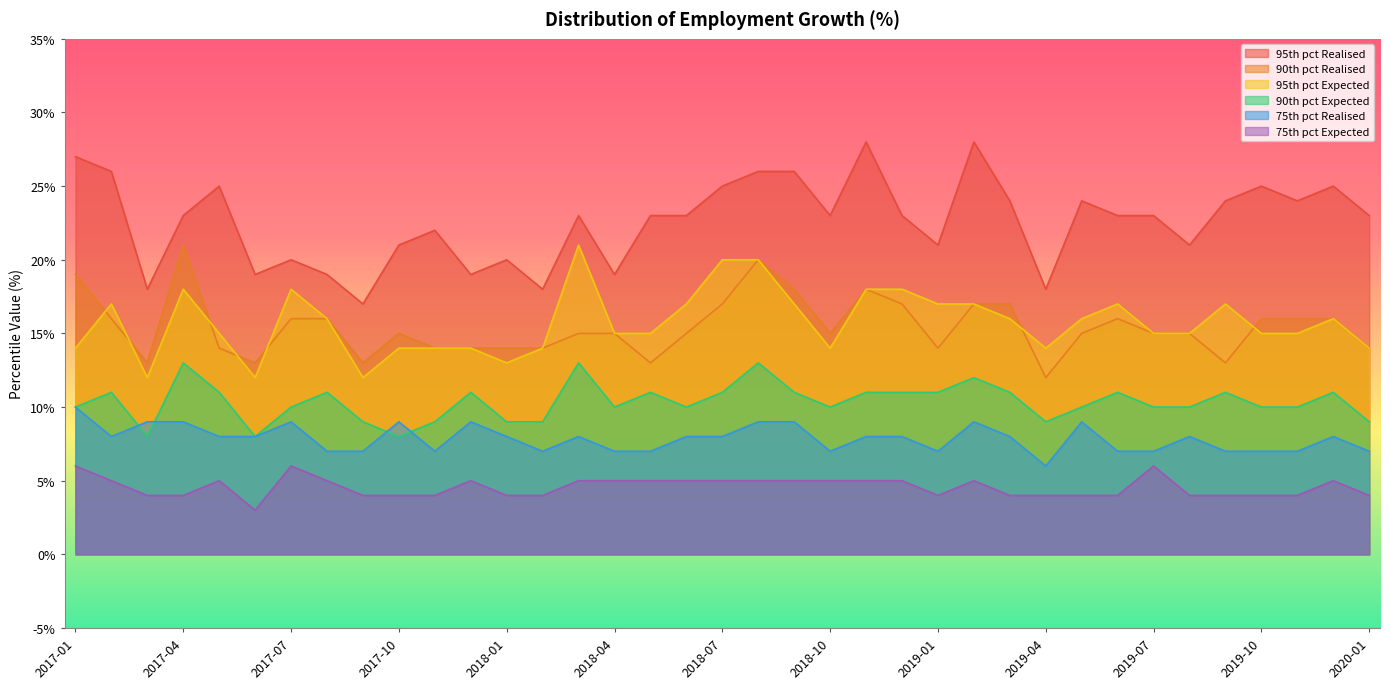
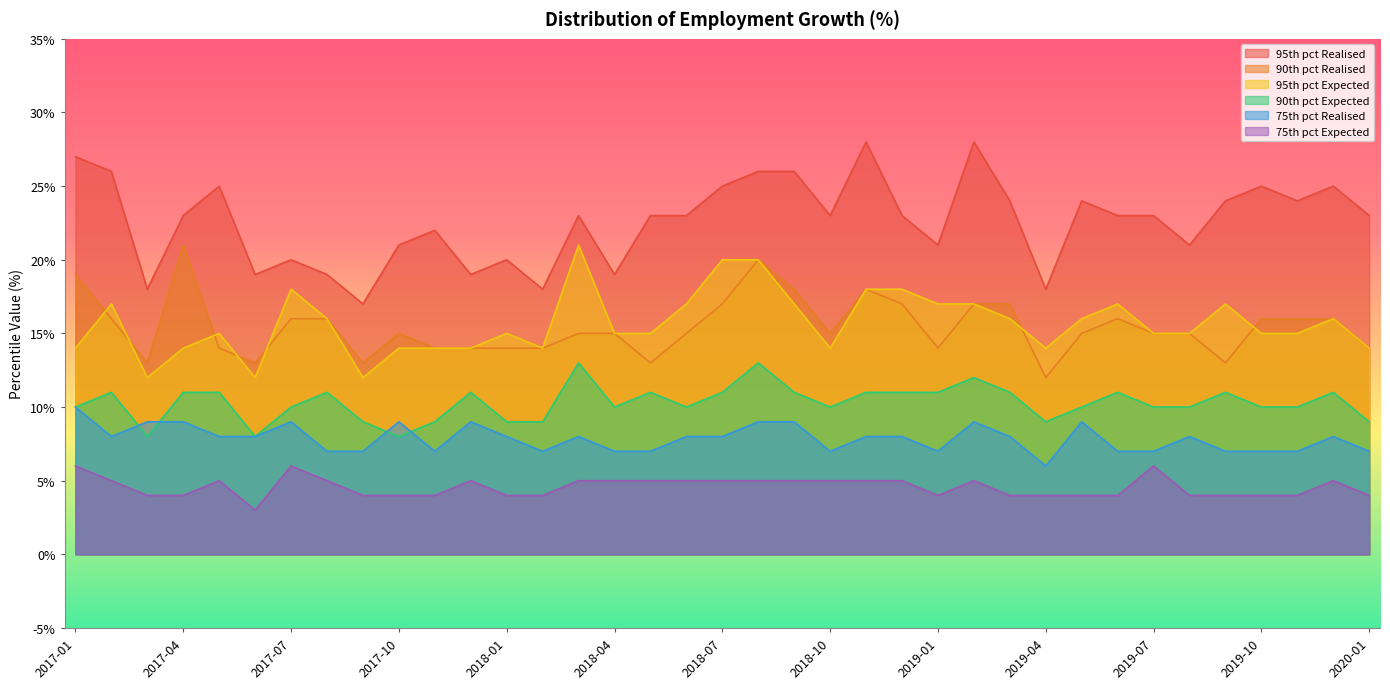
95th pct Expected, 2017-04: 18% -> 14%
90th pct Expected, 2017-04: 13% -> 11%
95th pct Expected, 2018-01: 13% -> 15%
